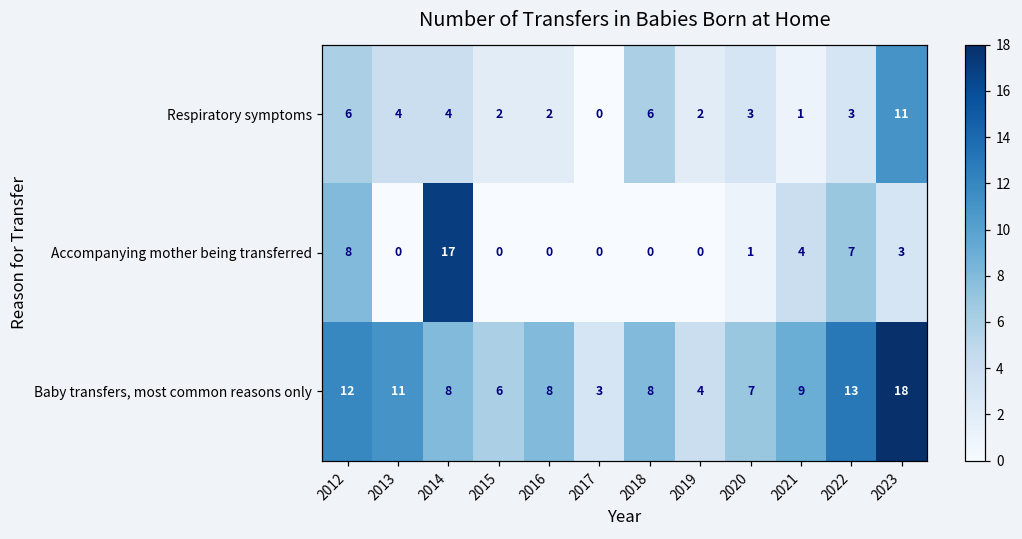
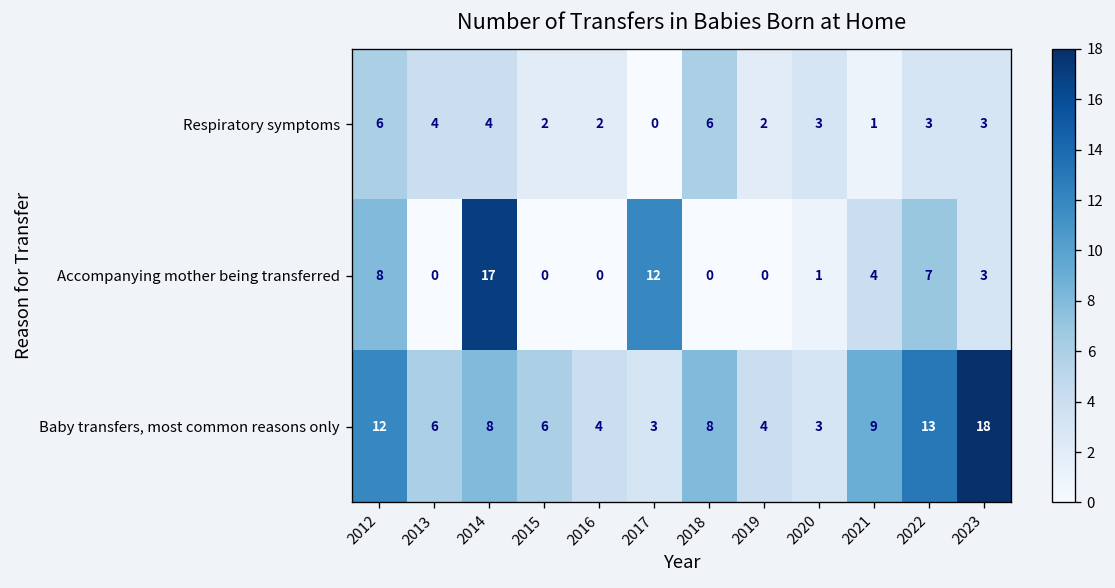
Respiratory symptoms, 2023: 11 -> 3
Accompanying mother being transferred, 2017: 0 -> 12
Baby transfers, most common reasons only, 2013: 11 -> 6
Baby transfers, most common reasons only, 2016: 8 -> 4
Baby transfers, most common reasons only, 2020: 7 -> 3
